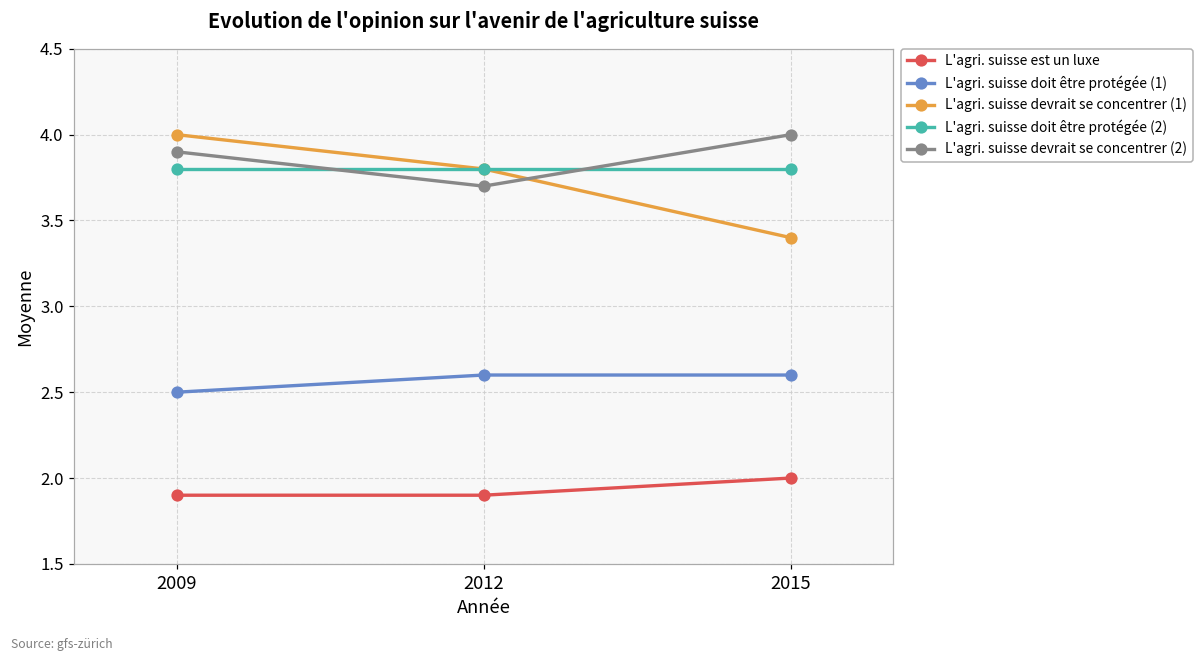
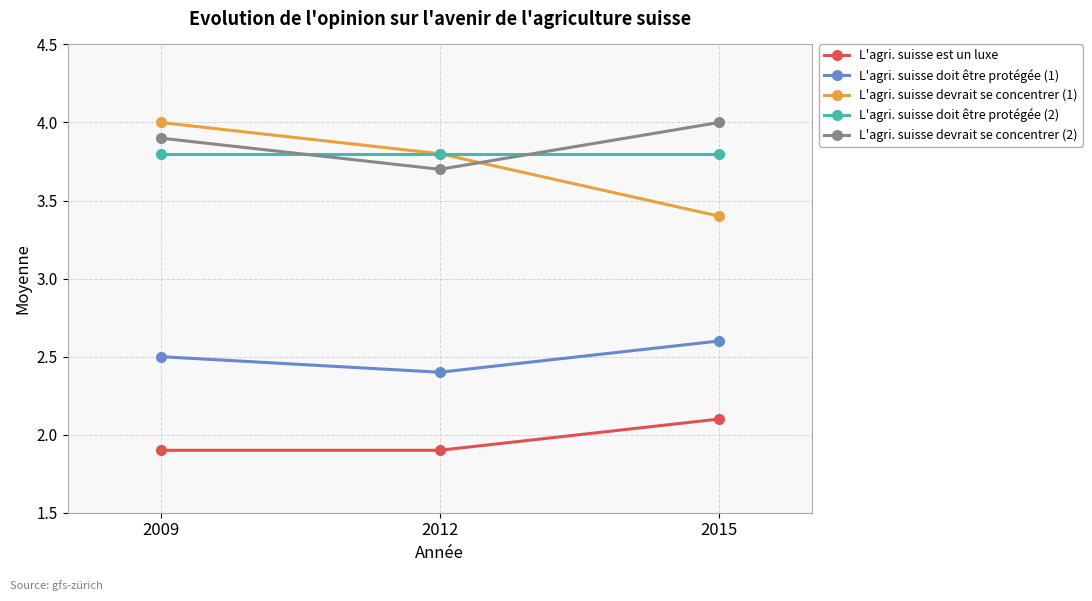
L'agri. suisse doit être protégée (1), 2012: 2.6 -> 2.4
L'agri. suisse est un luxe, 2015: 2.0 -> 2.1
